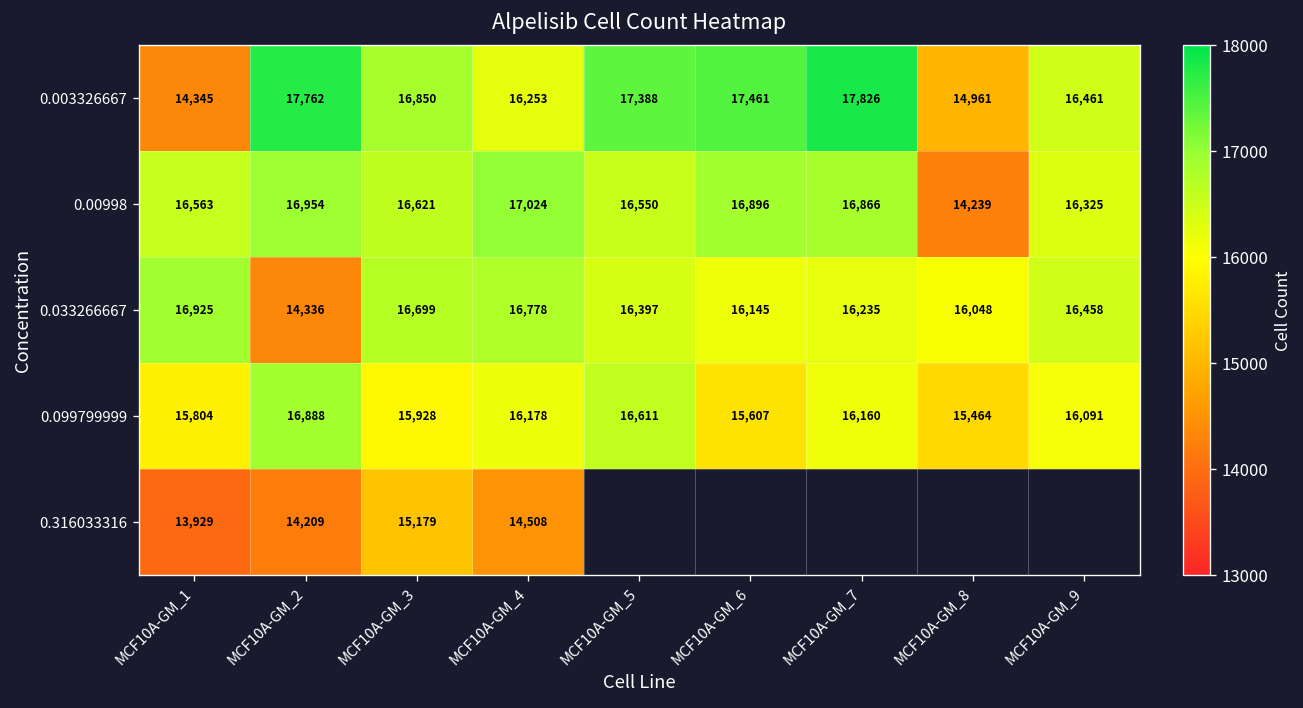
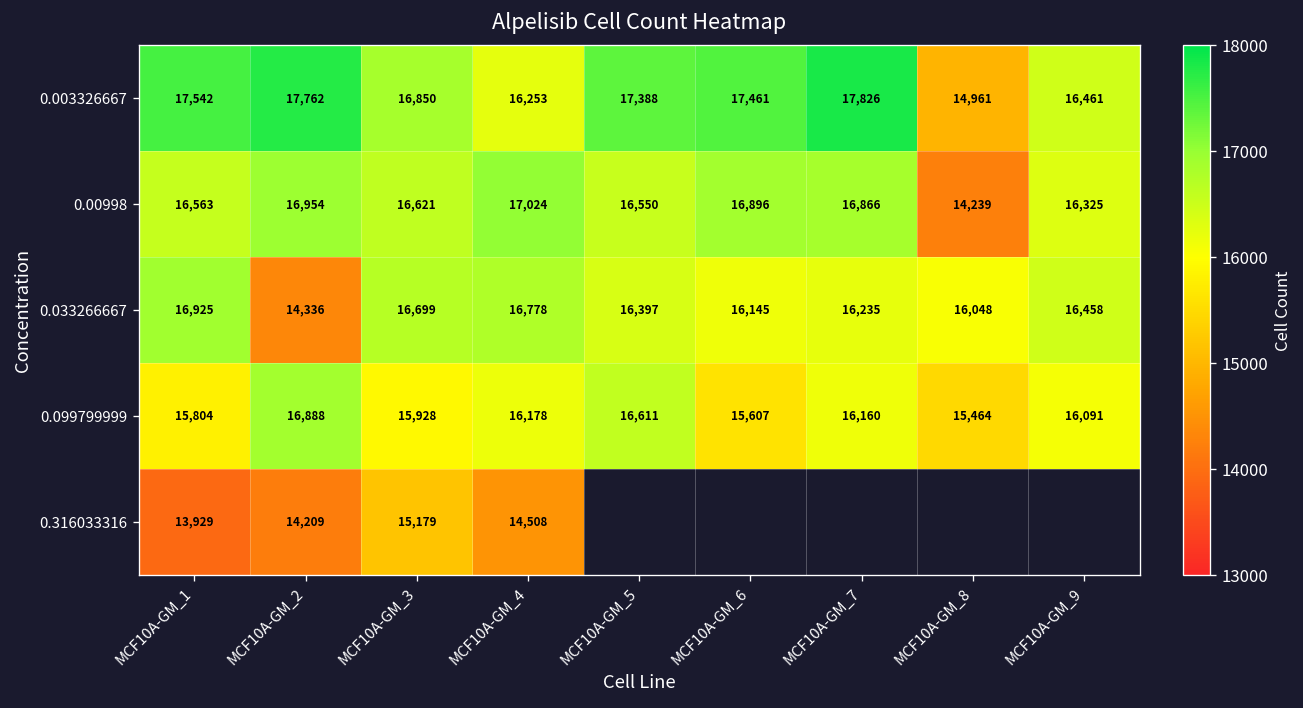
0.003326667, MCF10A-GM_1: 14,345 -> 17,542
